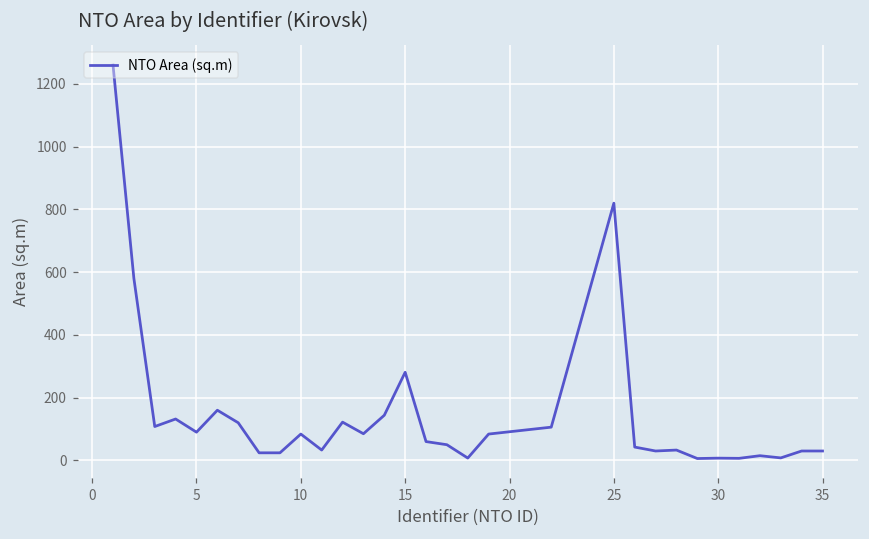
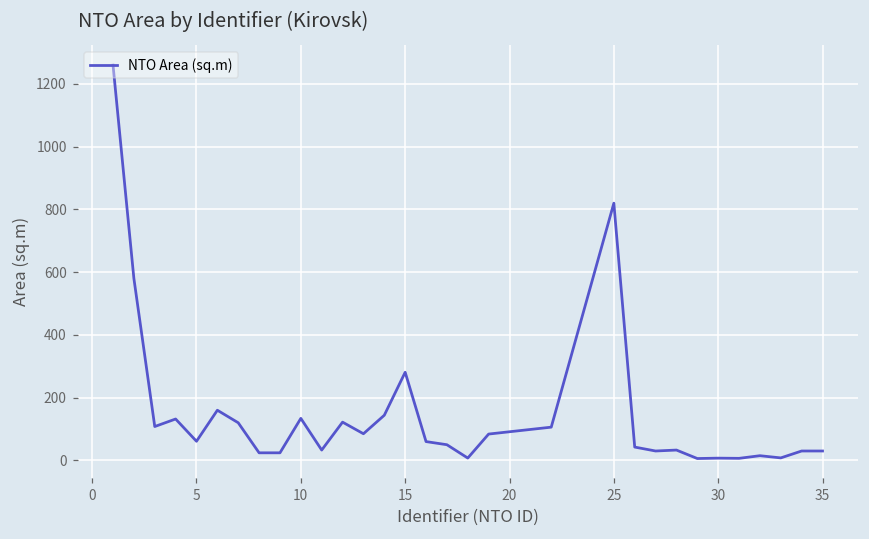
5: 90 -> 60
10: 80 -> 130
